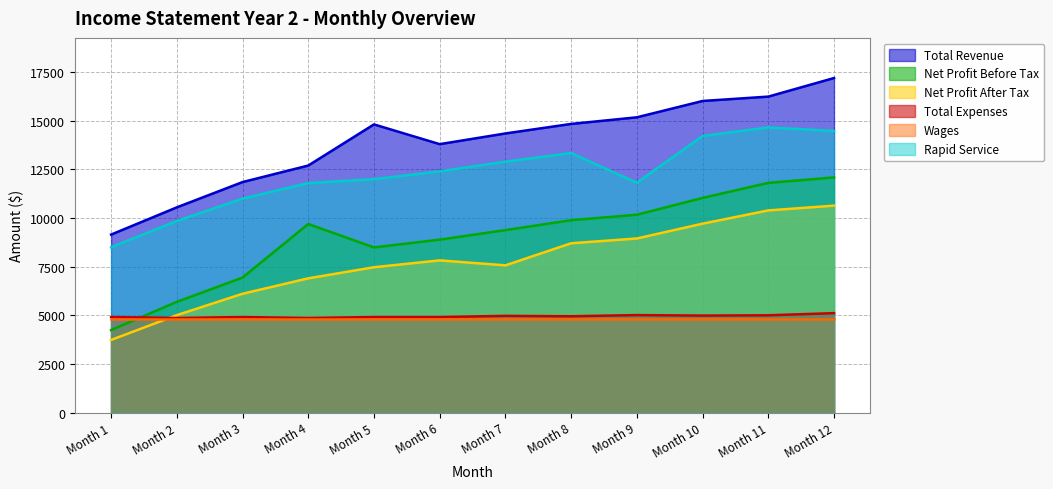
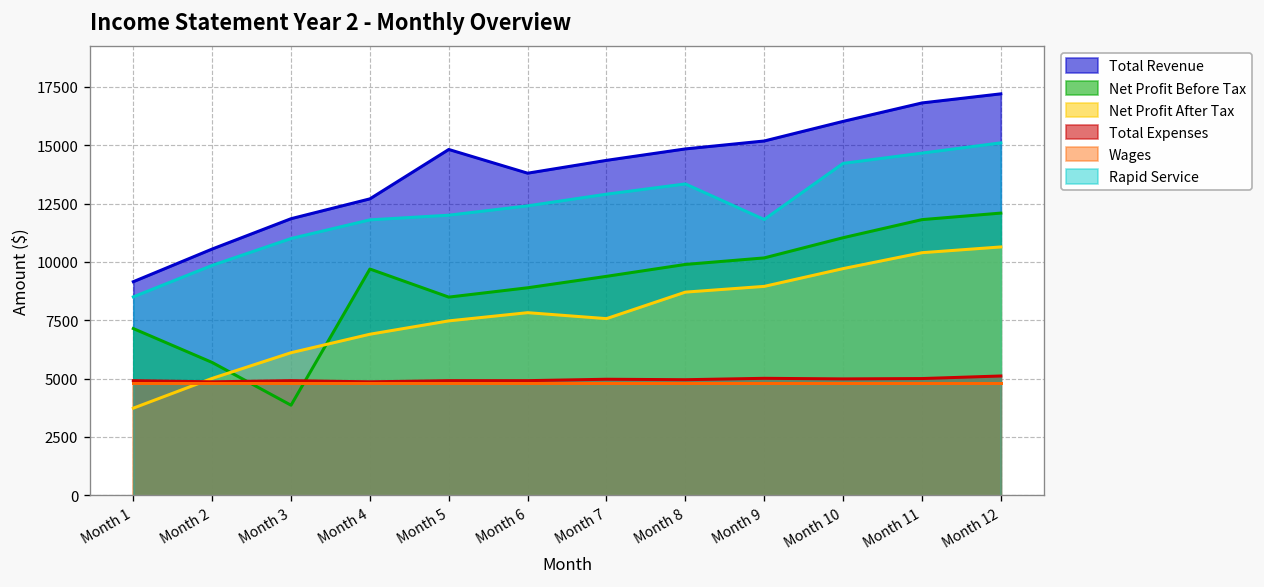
Net Profit Before Tax, Month 1: 4200 -> 7100
Net Profit Before Tax, Month 3: 6900 -> 3900
Total Revenue, Month 11: 16200 -> 16800
Rapid Service, Month 12: 14500 -> 15100
